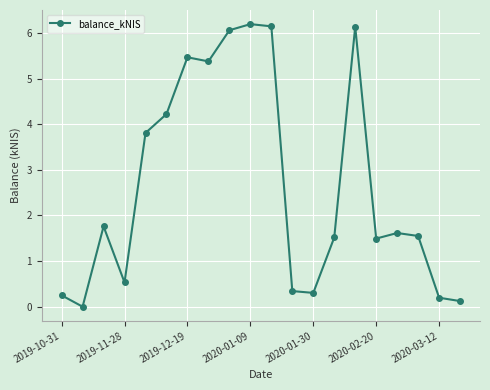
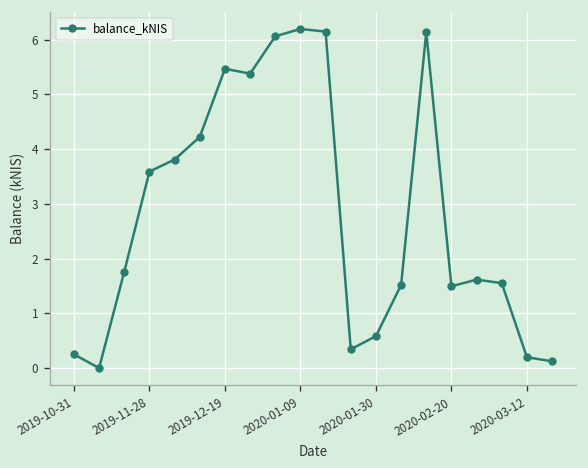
2019-11-28: 0.5 -> 3.6
2020-01-30: 0.3 -> 0.6
